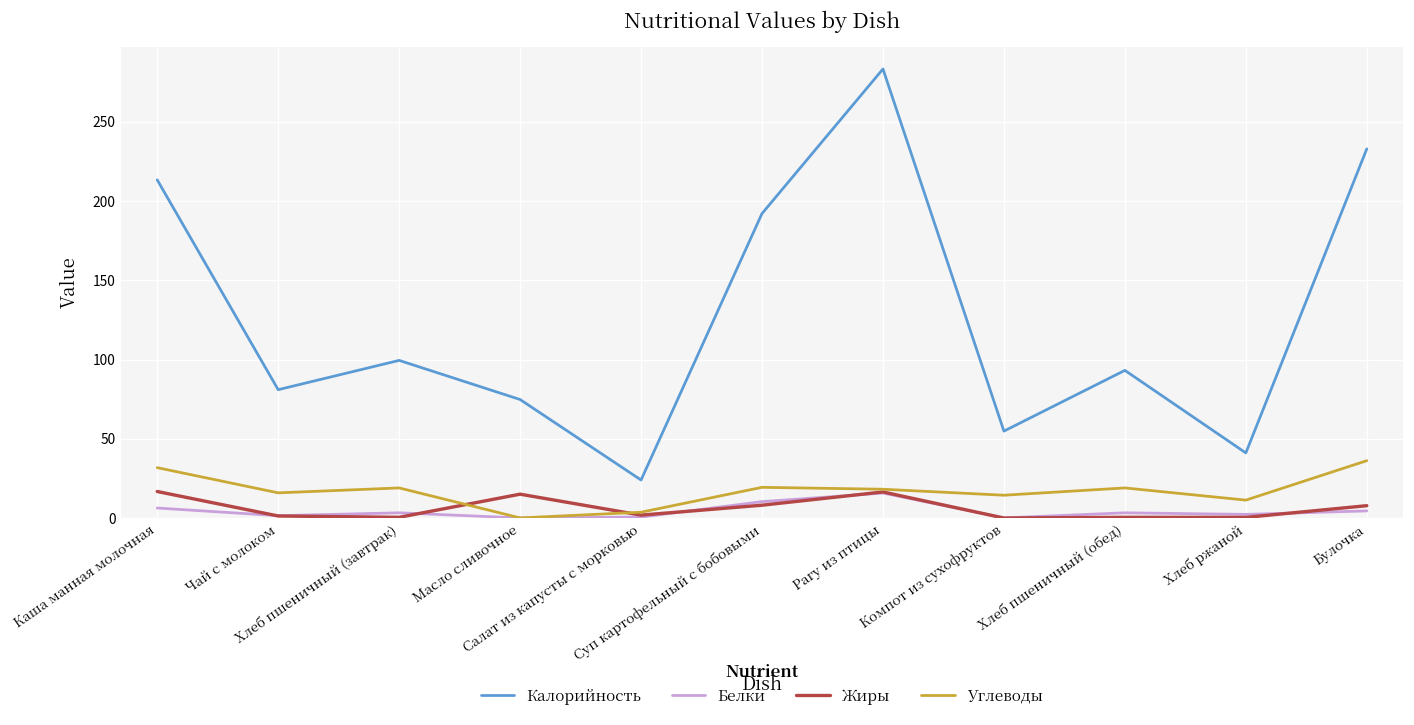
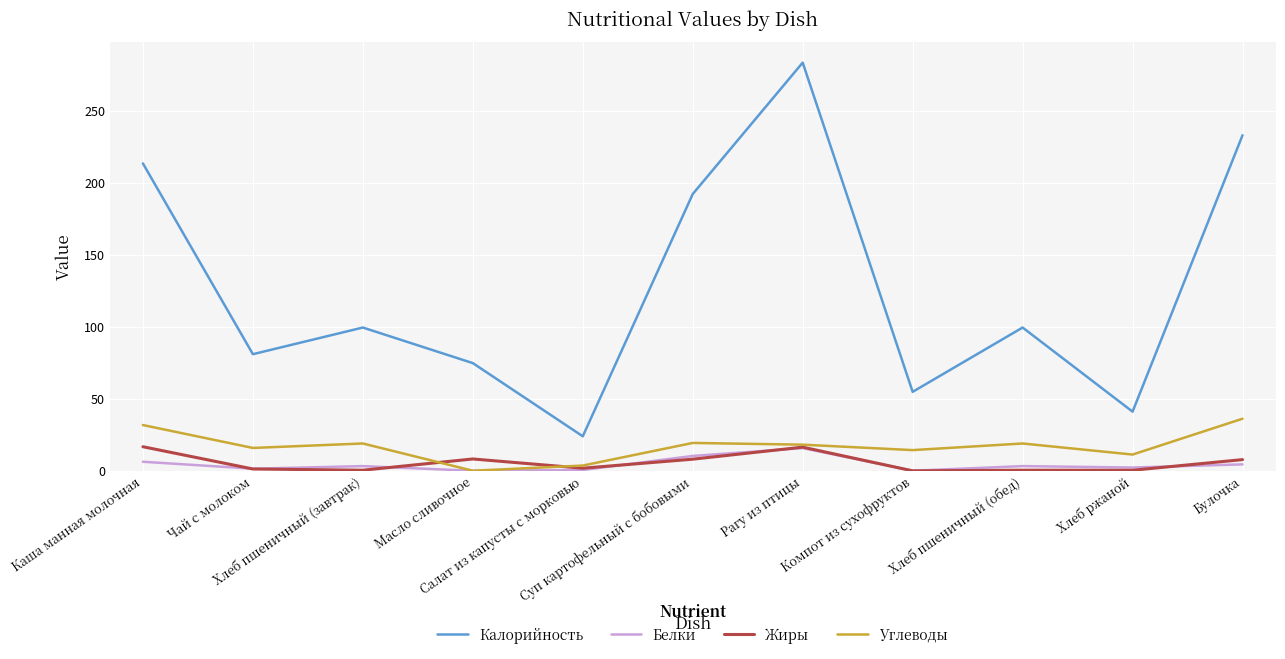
Жиры, Масло сливочное: 15 -> 8
Калорийность, Хлеб пшеничный (обед): 93 -> 100
